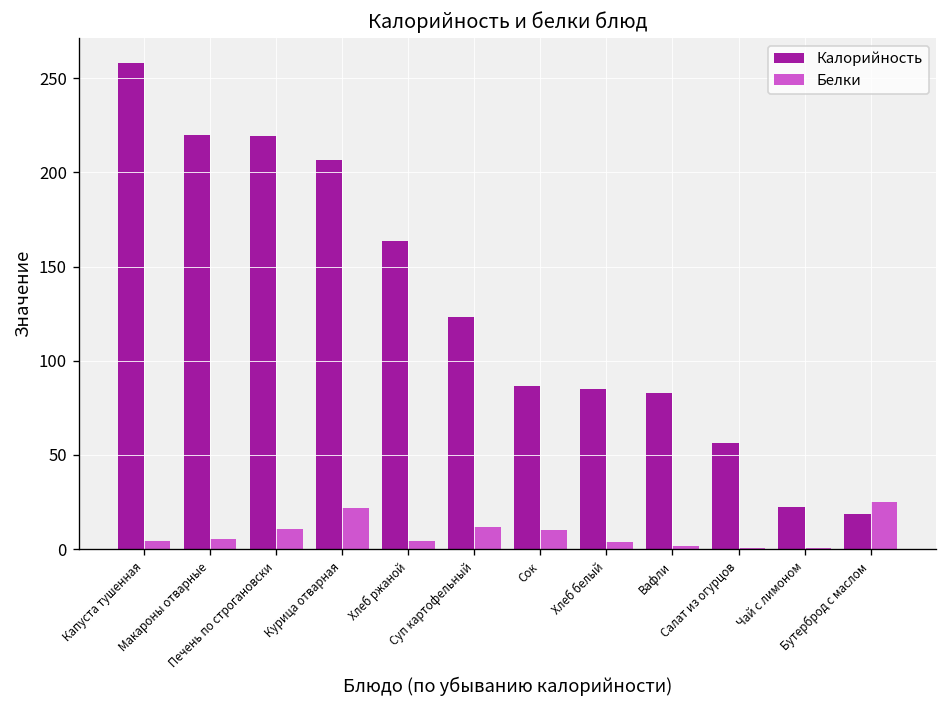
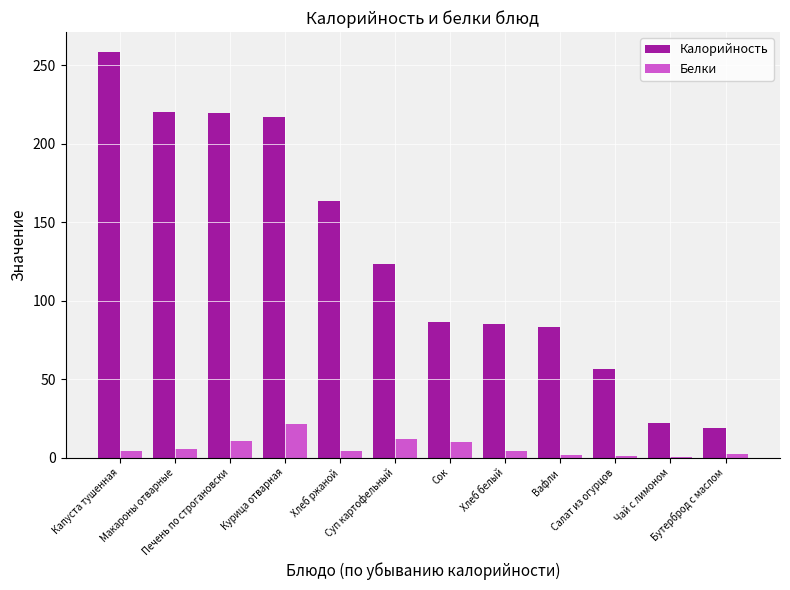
Калорийность, Курица отварная: 207 -> 217
Белки, Бутерброд с маслом: 25 -> 2
